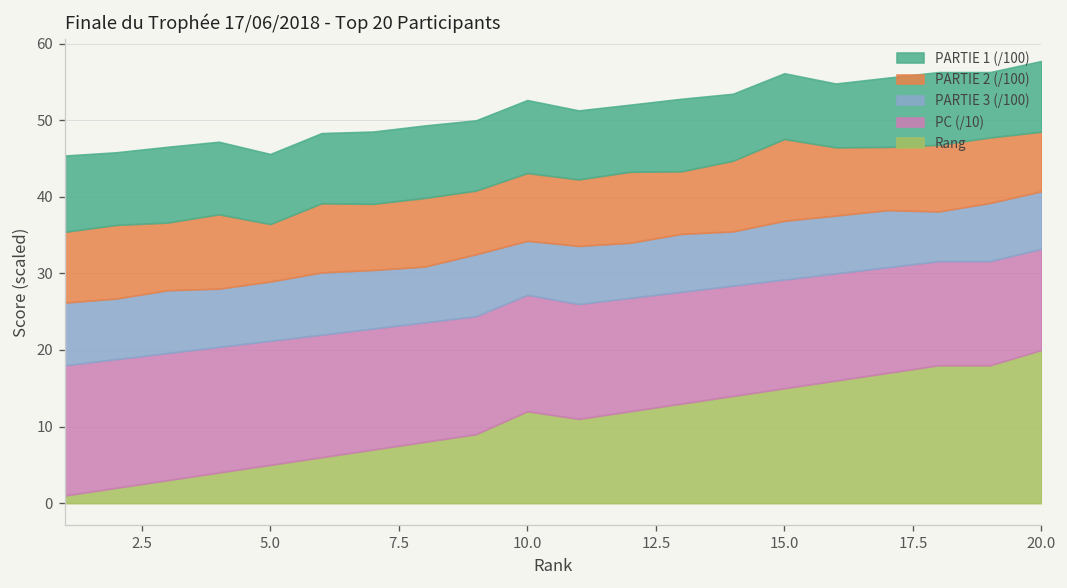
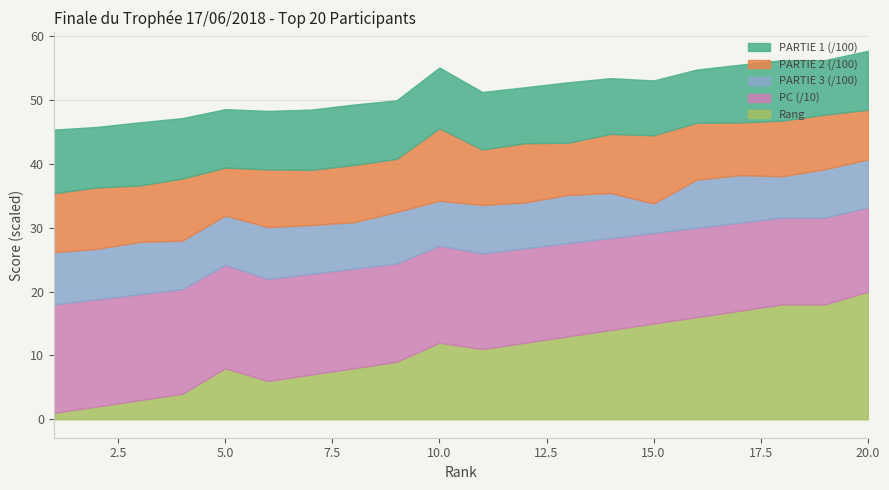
Rang, 5.0: 5 -> 8
PARTIE 2 (/100), 10.0: 9 -> 11
PARTIE 3 (/100), 15.0: 8 -> 5
